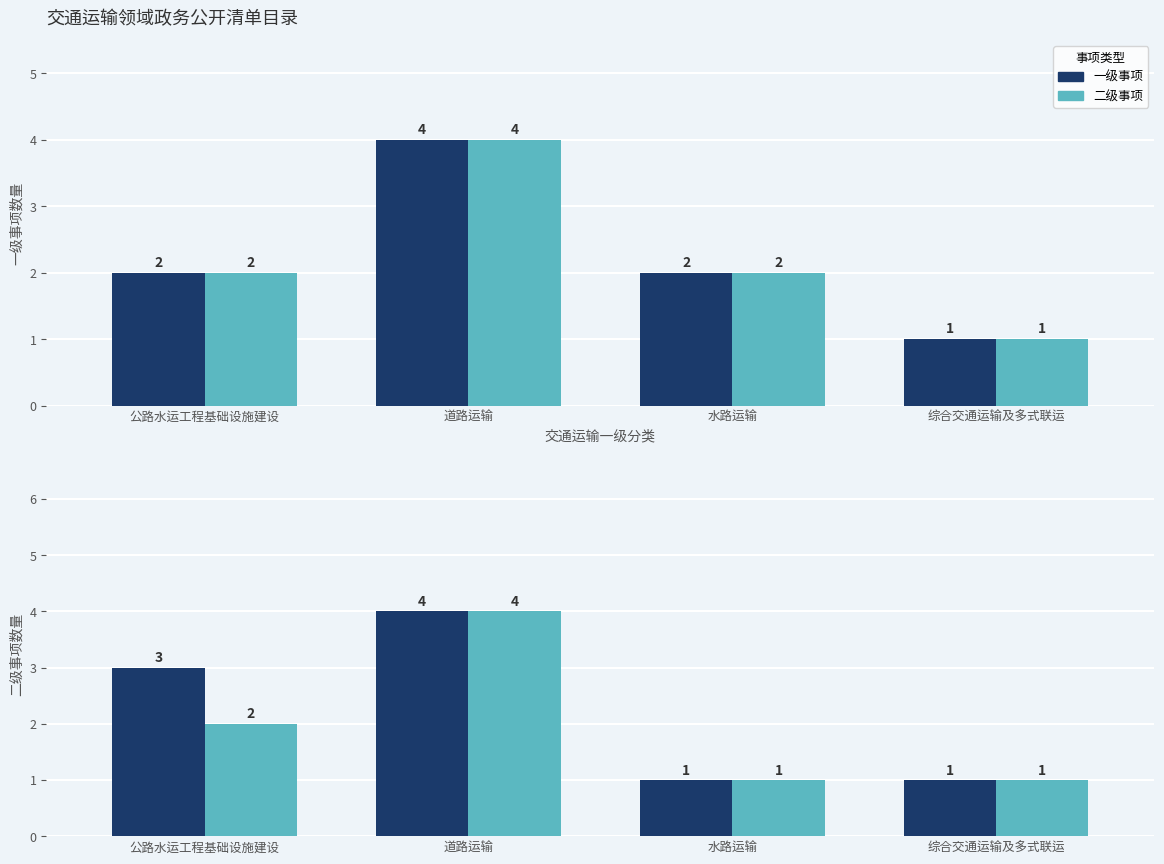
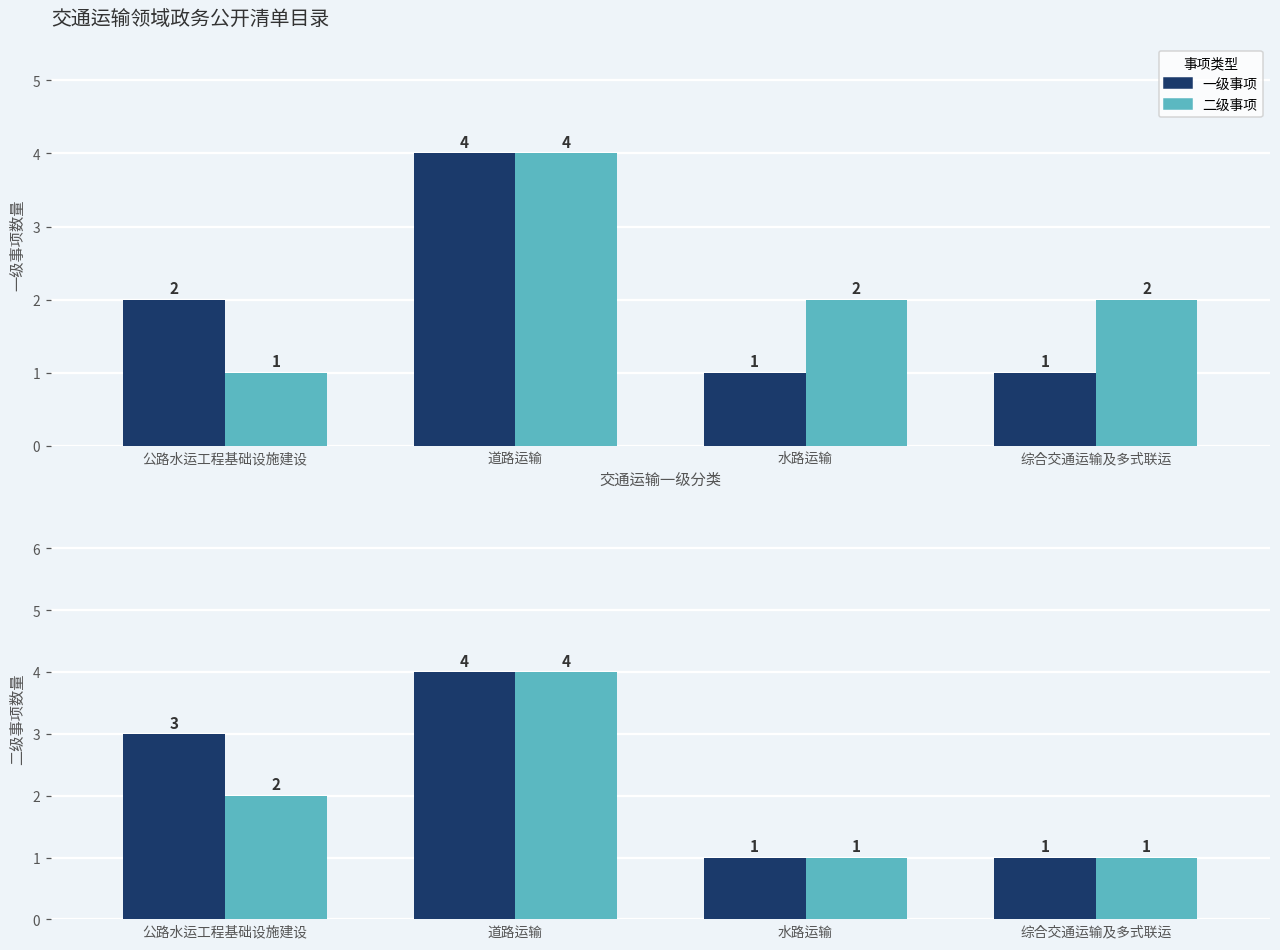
交通运输领域政务公开清单目录, 二级事项, 公路水运工程基础设施建设: 2 -> 1
交通运输领域政务公开清单目录, 一级事项, 水路运输: 2 -> 1
交通运输领域政务公开清单目录, 二级事项, 综合交通运输及多式联运: 1 -> 2
